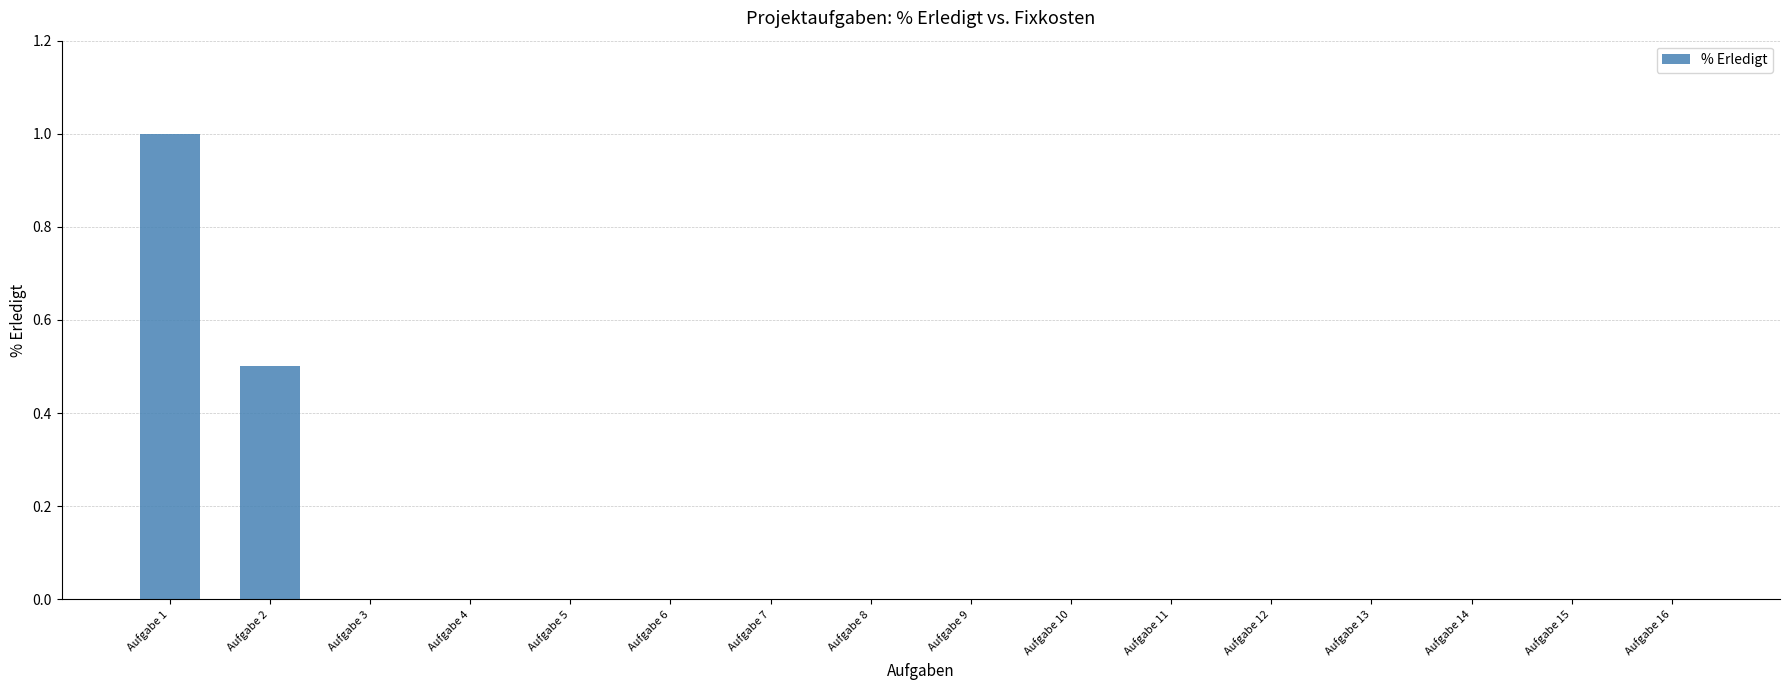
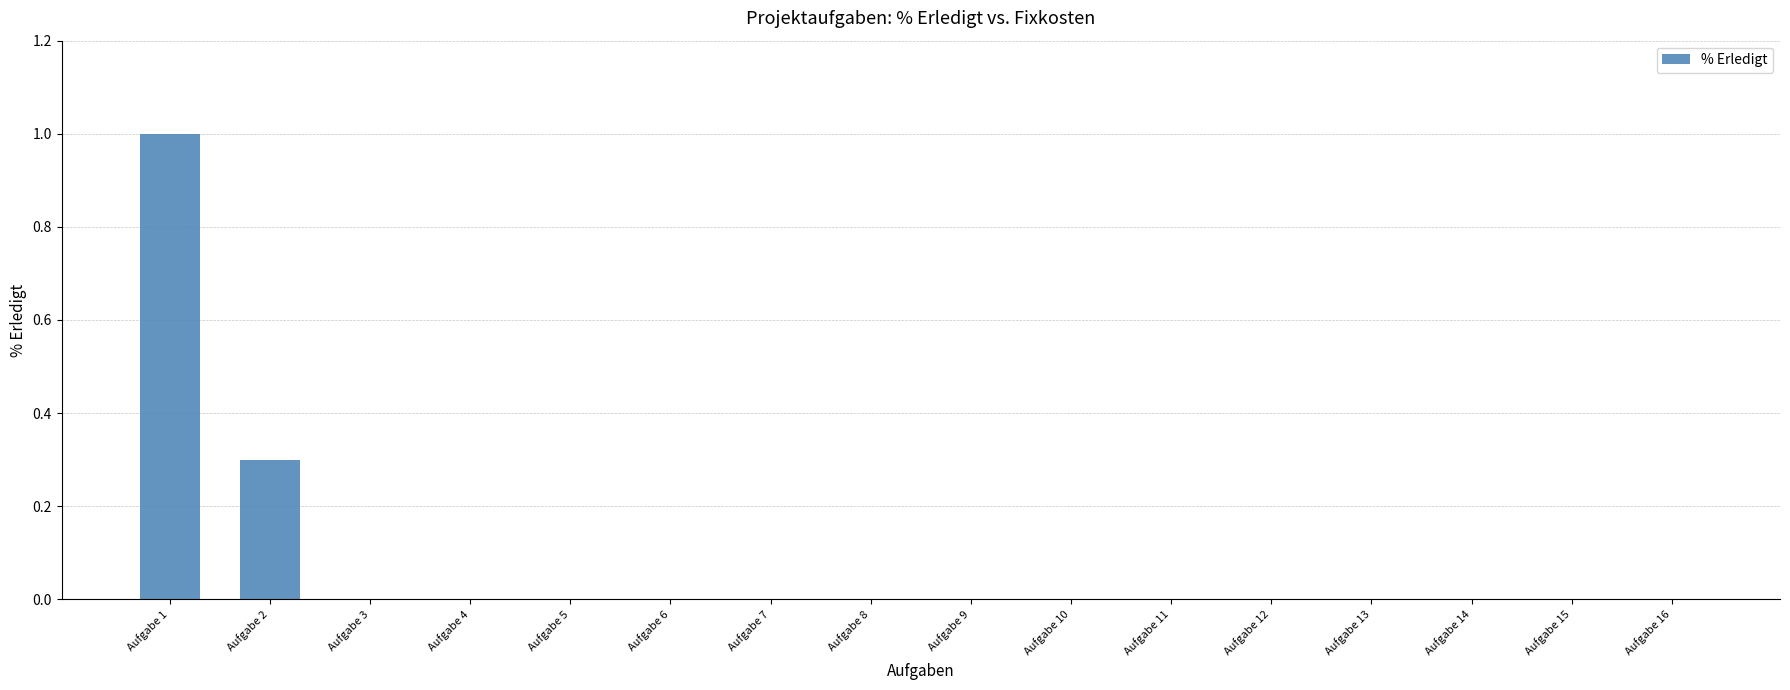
Aufgabe 2: 0.5 -> 0.3
